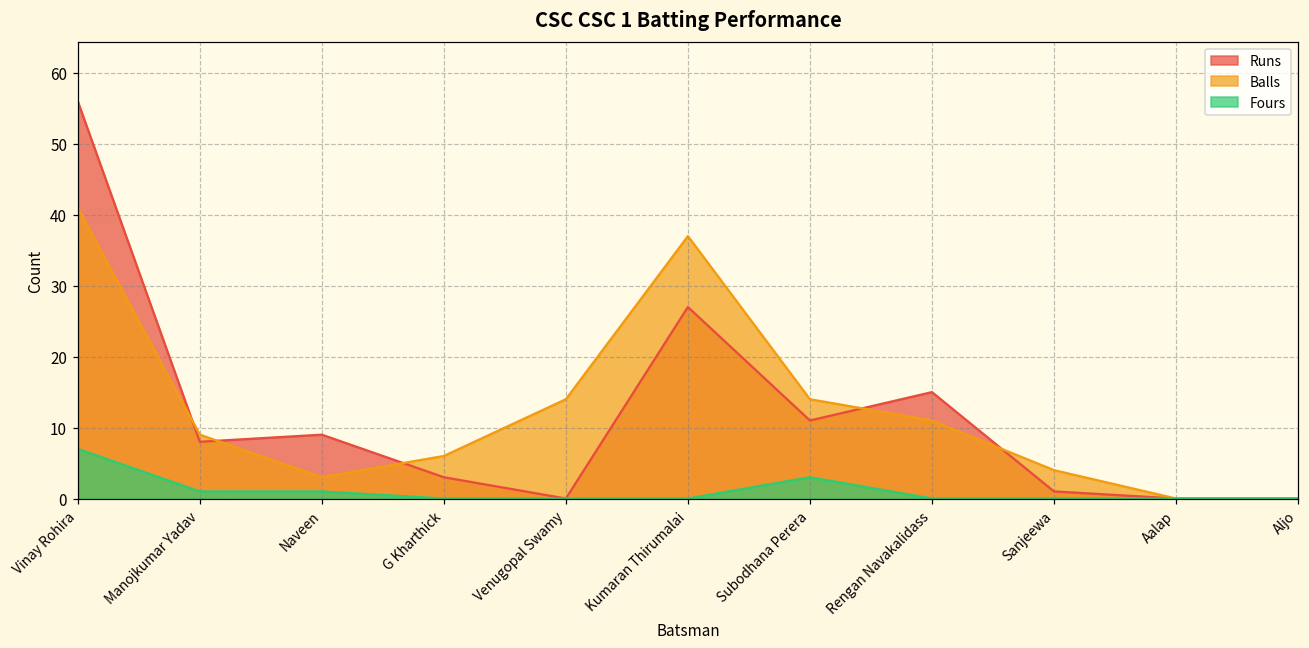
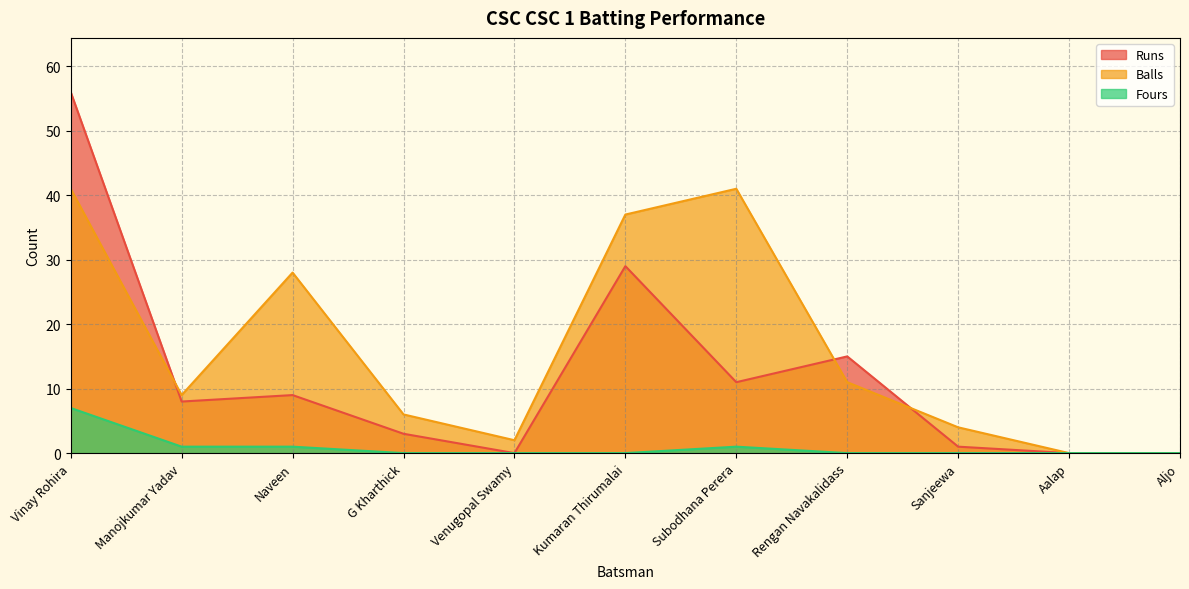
Balls, Naveen: 3 -> 28
Balls, Venugopal Swamy: 14 -> 2
Runs, Kumaran Thirumalai: 27 -> 29
Balls, Subodhana Perera: 14 -> 41
Fours, Subodhana Perera: 3 -> 1
